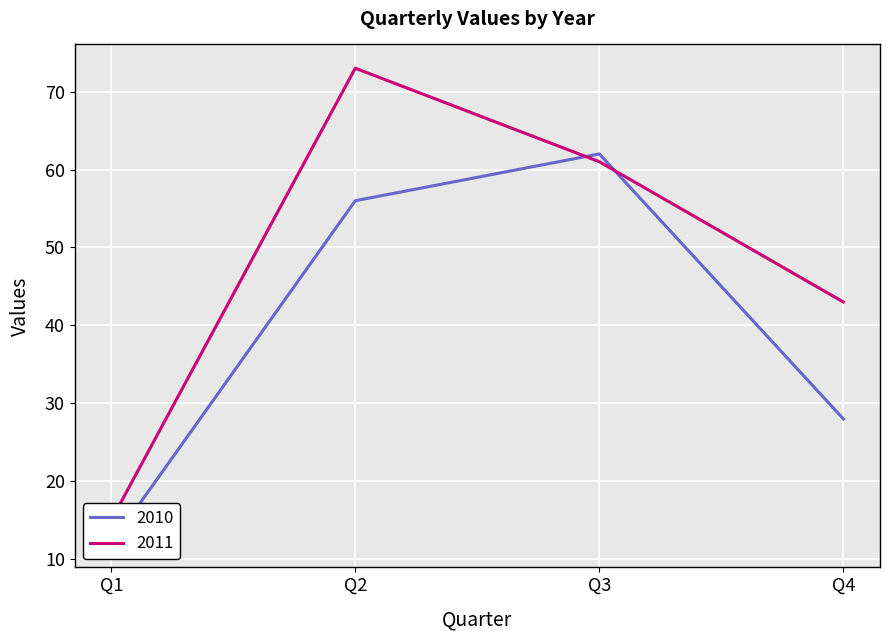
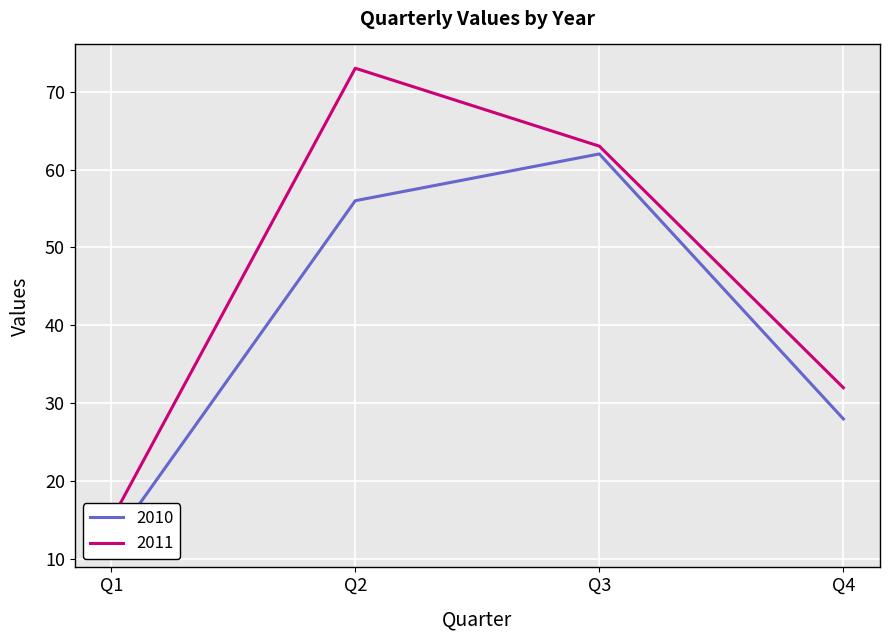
2011, Q3: 61 -> 63
2011, Q4: 43 -> 32
